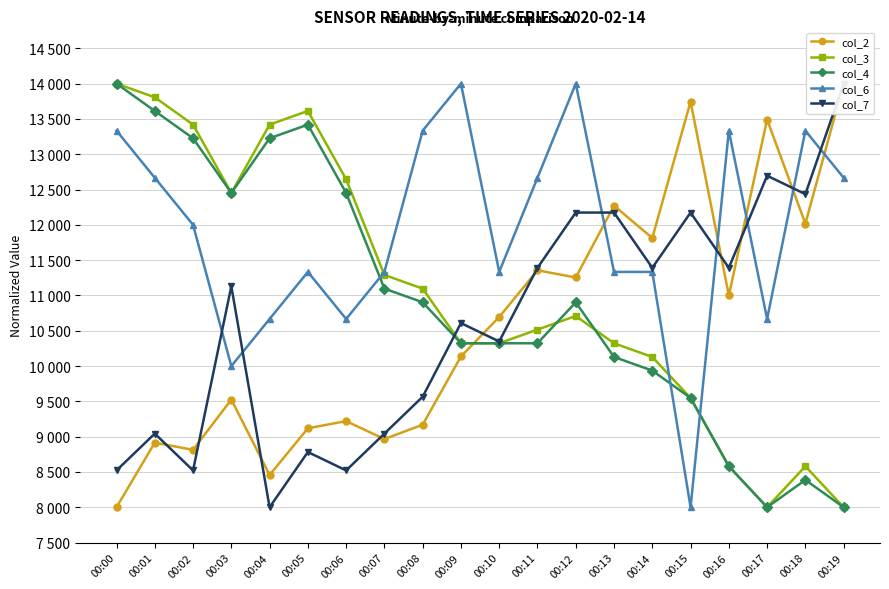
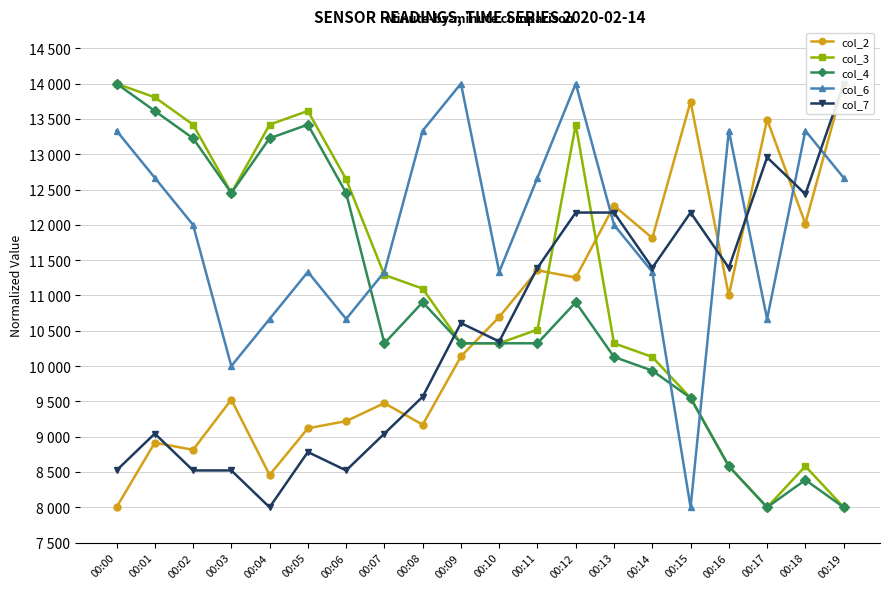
col_7, 00:03: 11100 -> 8500
col_2, 00:07: 9000 -> 9500
col_4, 00:07: 11100 -> 10300
col_3, 00:12: 10700 -> 13400
col_6, 00:13: 11300 -> 12000
col_7, 00:17: 12700 -> 13000
